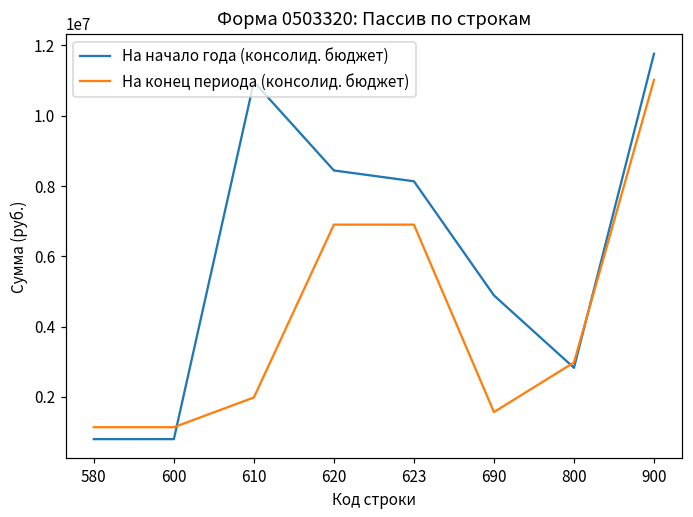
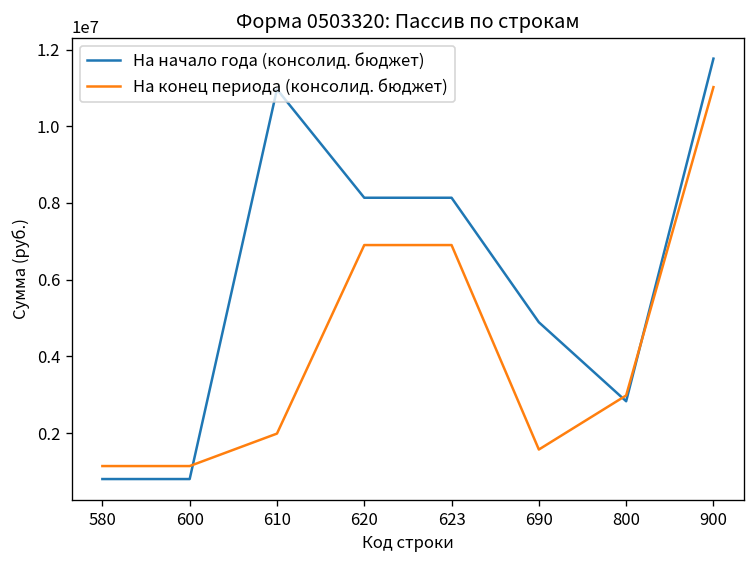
На начало года (консолид. бюджет), 620: 8400000 -> 8100000
